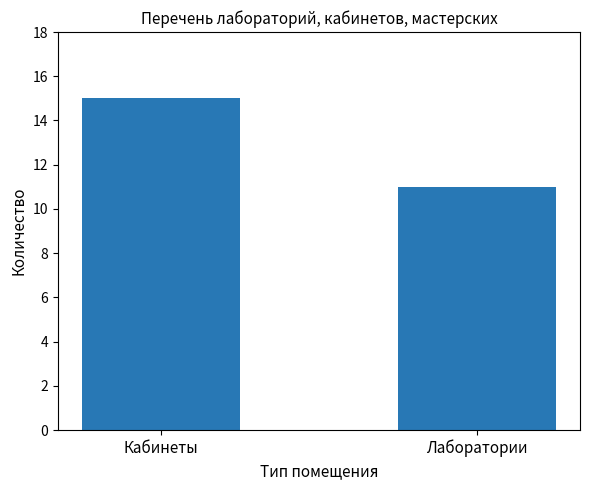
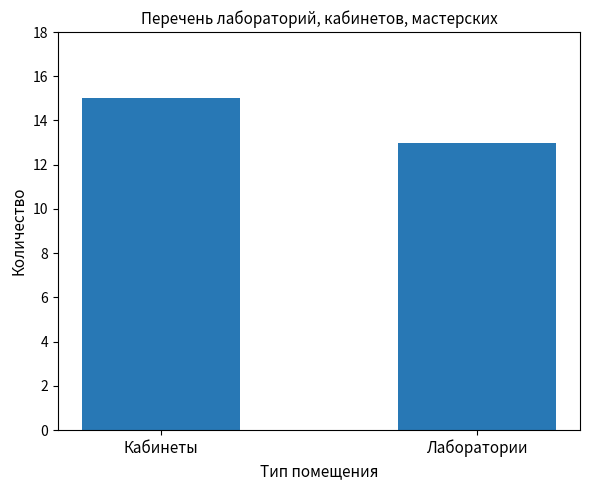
Лаборатории: 11 -> 13
